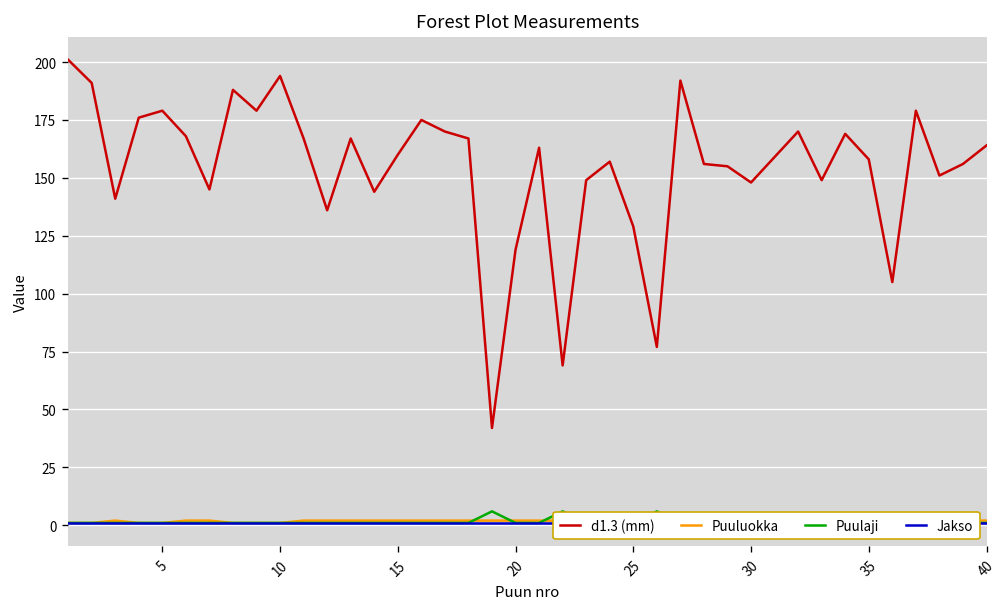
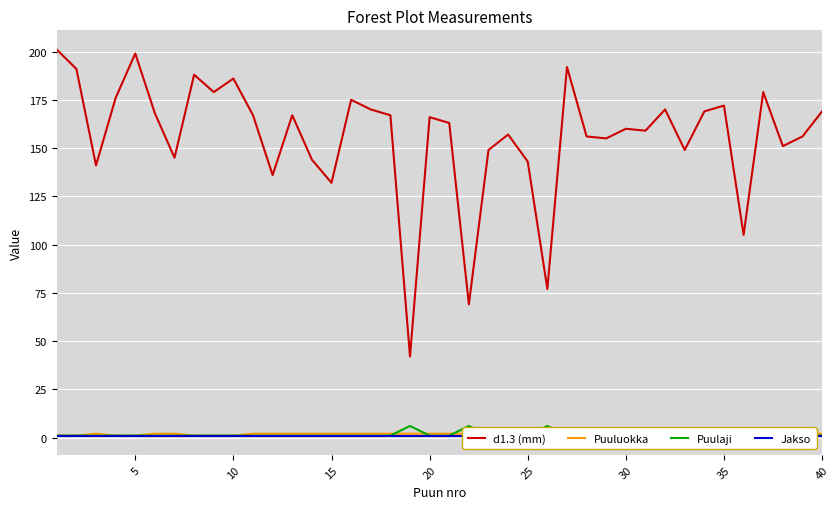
d1.3 (mm), 5: 179 -> 199
d1.3 (mm), 10: 194 -> 186
d1.3 (mm), 15: 160 -> 132
d1.3 (mm), 20: 119 -> 166
d1.3 (mm), 25: 129 -> 143
d1.3 (mm), 30: 148 -> 160
d1.3 (mm), 35: 158 -> 172
d1.3 (mm), 40: 164 -> 169
